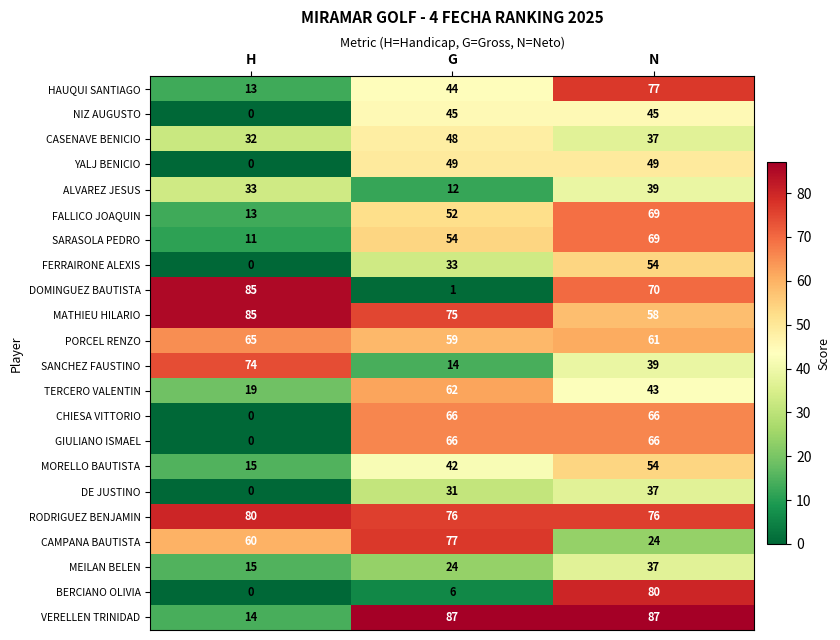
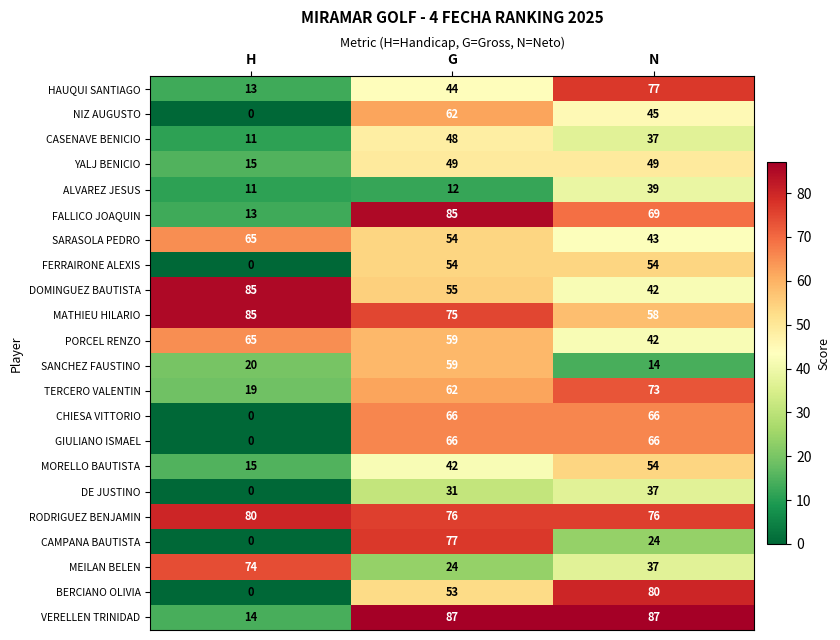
NIZ AUGUSTO, G: 45 -> 62
CASENAVE BENICIO, H: 32 -> 11
YALJ BENICIO, H: 0 -> 15
ALVAREZ JESUS, H: 33 -> 11
FALLICO JOAQUIN, G: 52 -> 85
SARASOLA PEDRO, H: 11 -> 65
SARASOLA PEDRO, N: 69 -> 43
FERRAIRONE ALEXIS, G: 33 -> 54
DOMINGUEZ BAUTISTA, G: 1 -> 55
DOMINGUEZ BAUTISTA, N: 70 -> 42
PORCEL RENZO, N: 61 -> 42
SANCHEZ FAUSTINO, H: 74 -> 20
SANCHEZ FAUSTINO, G: 14 -> 59
SANCHEZ FAUSTINO, N: 39 -> 14
TERCERO VALENTIN, N: 43 -> 73
CAMPANA BAUTISTA, H: 60 -> 0
MEILAN BELEN, H: 15 -> 74
BERCIANO OLIVIA, G: 6 -> 53
